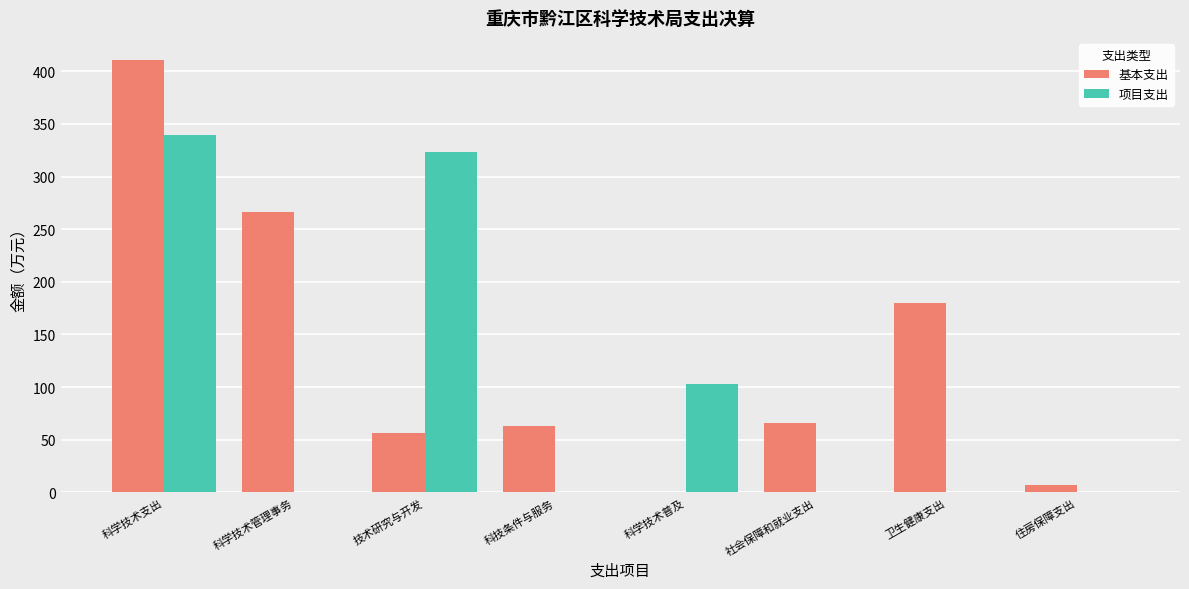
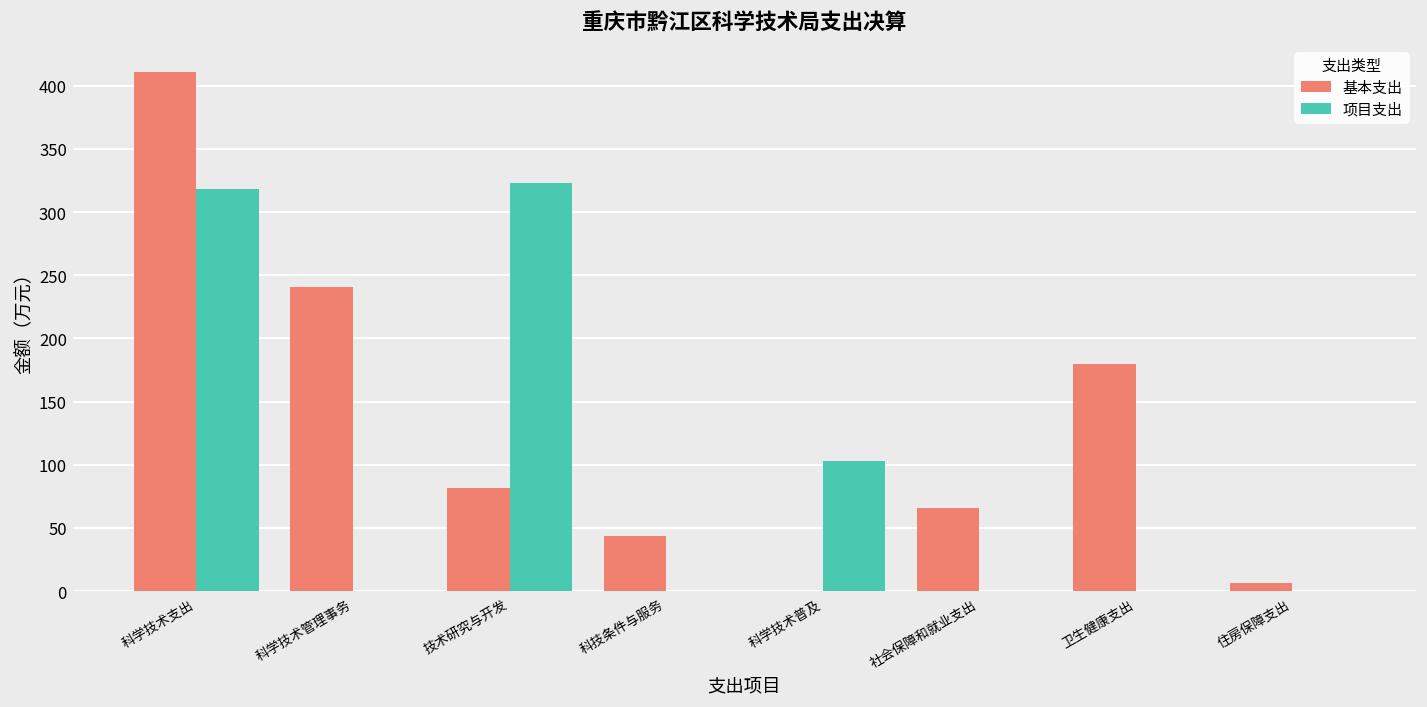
项目支出, 科学技术支出: 339 -> 318
基本支出, 科学技术管理事务: 266 -> 240
基本支出, 技术研究与开发: 57 -> 81
基本支出, 科技条件与服务: 63 -> 43
